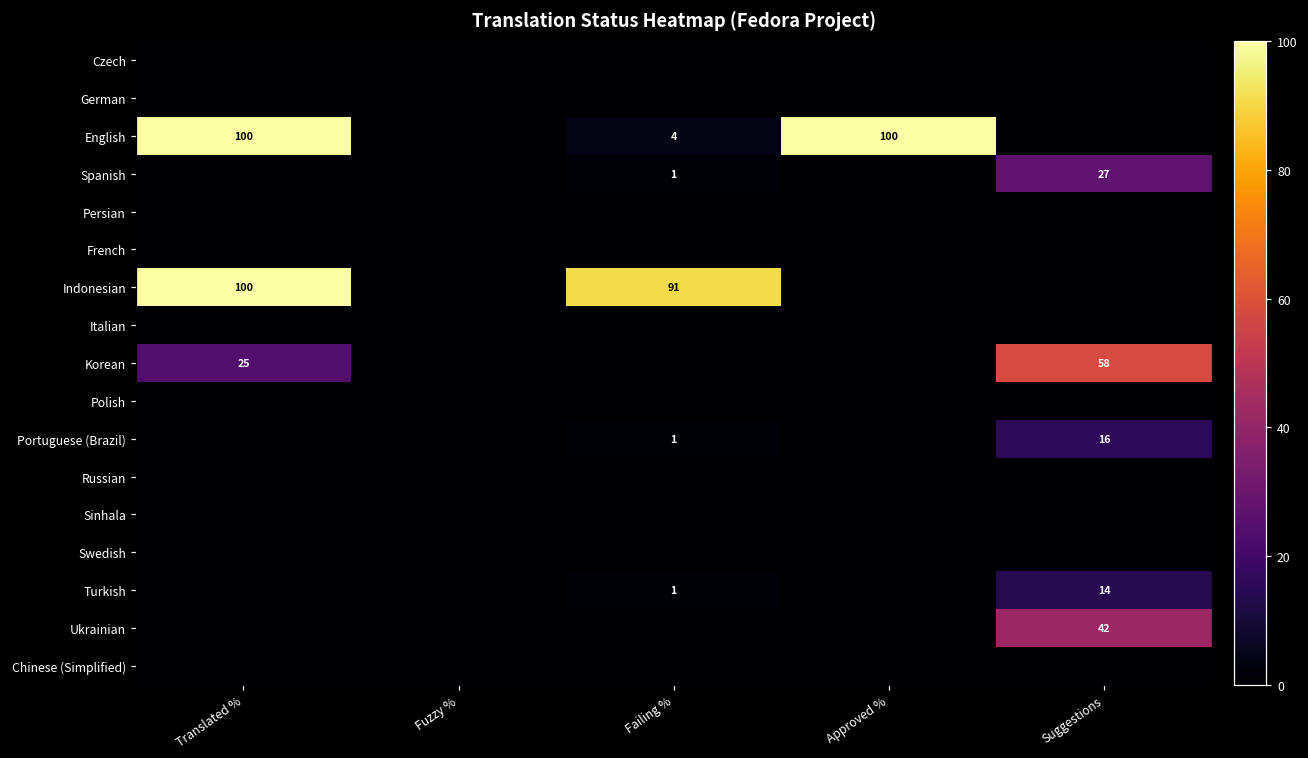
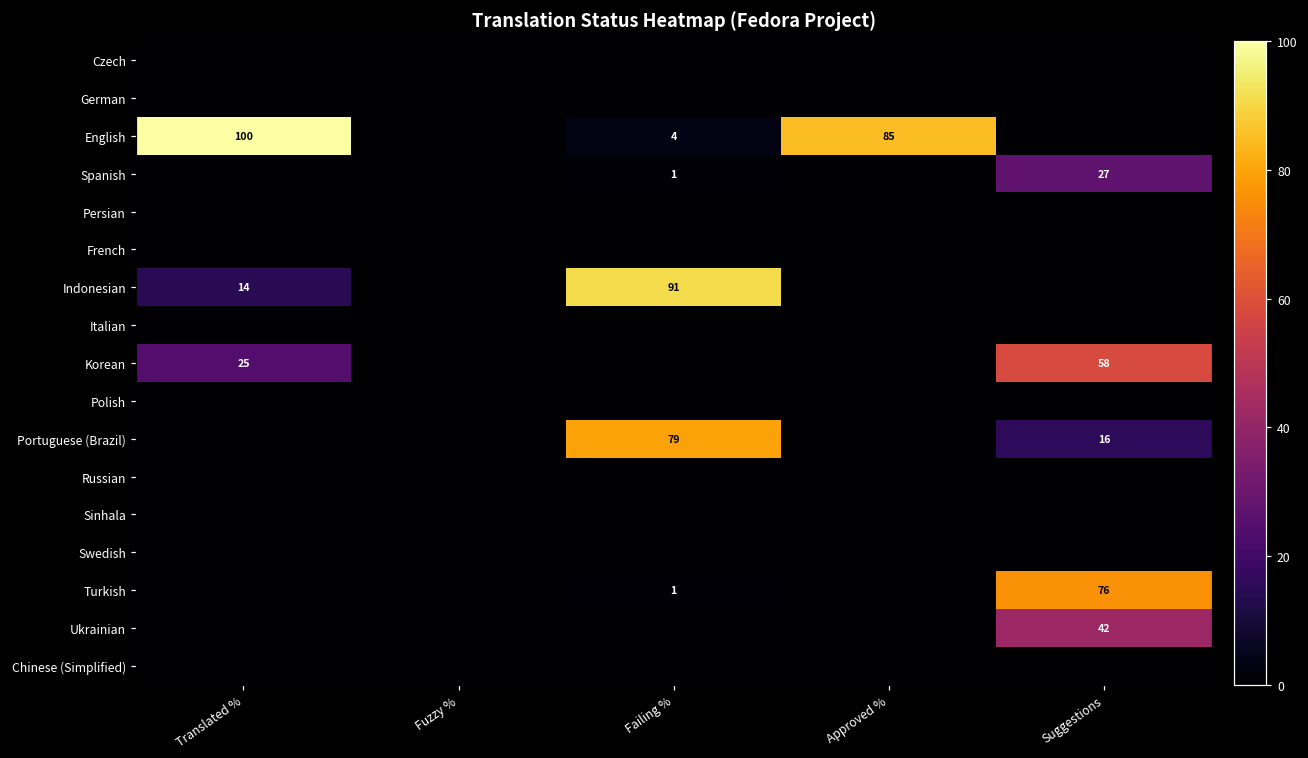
English, Approved %: 100 -> 85
Indonesian, Translated %: 100 -> 14
Portuguese (Brazil), Failing %: 1 -> 79
Turkish, Suggestions: 14 -> 76
